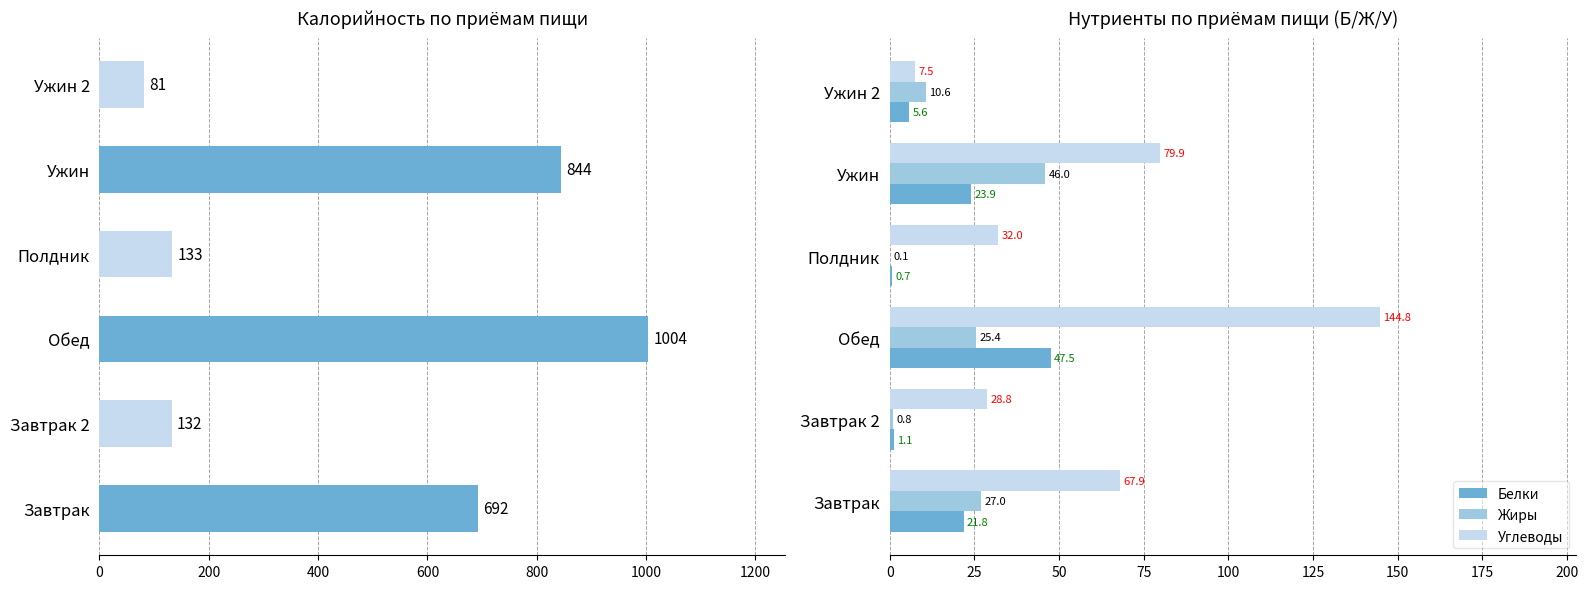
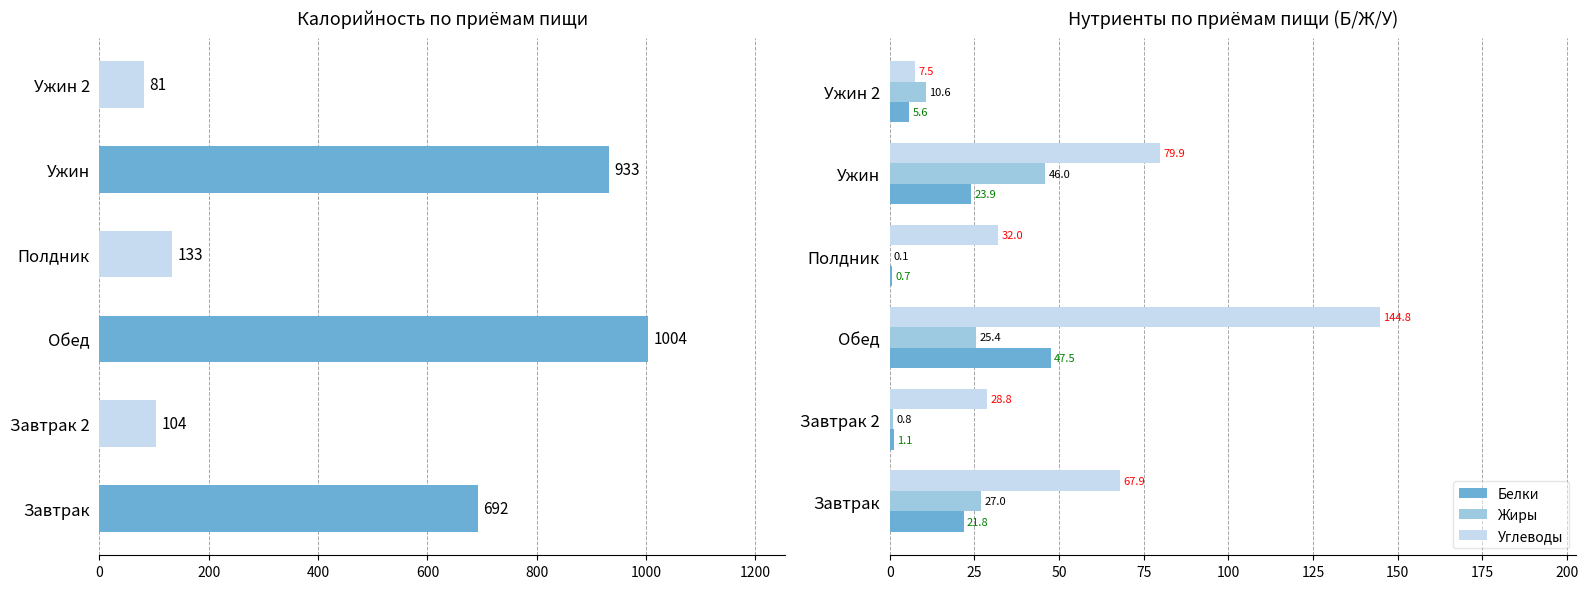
Калорийность по приёмам пищи, Ужин: 844 -> 933
Калорийность по приёмам пищи, Завтрак 2: 132 -> 104
